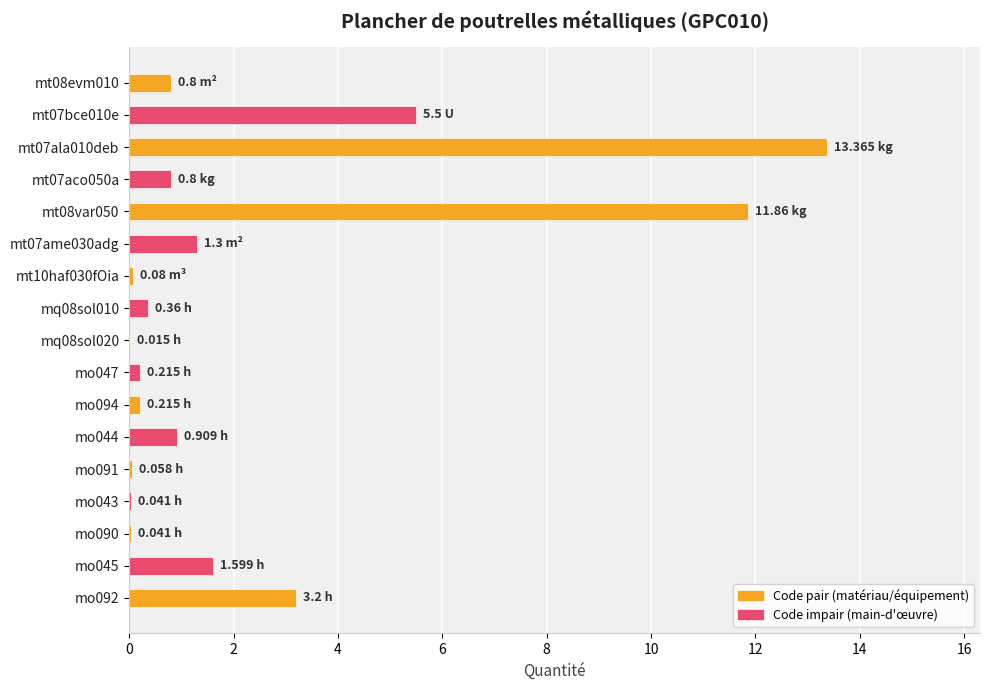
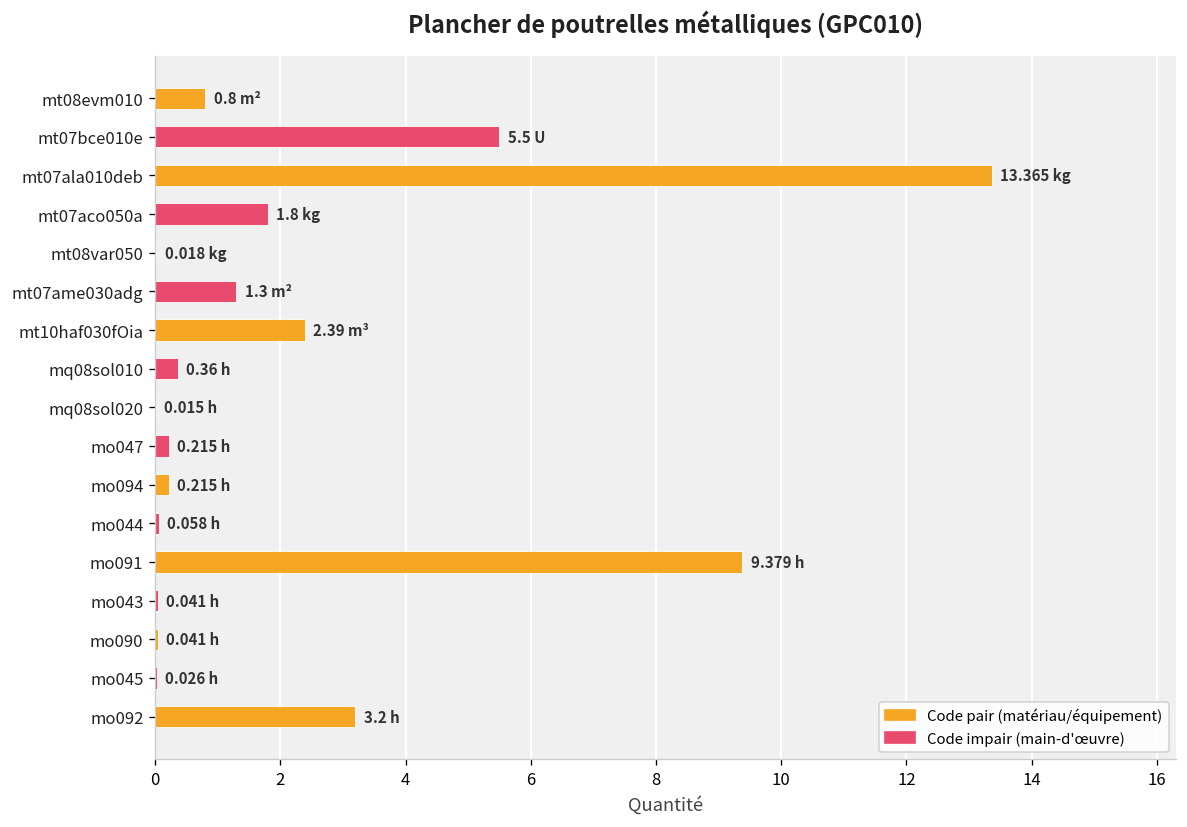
mt07aco050a: 0.8 -> 1.8
mt08var050: 11.86 -> 0.018
mt10haf030fOia: 0.08 -> 2.39
mo044: 0.909 -> 0.058
mo091: 0.058 -> 9.379
mo045: 1.599 -> 0.026
